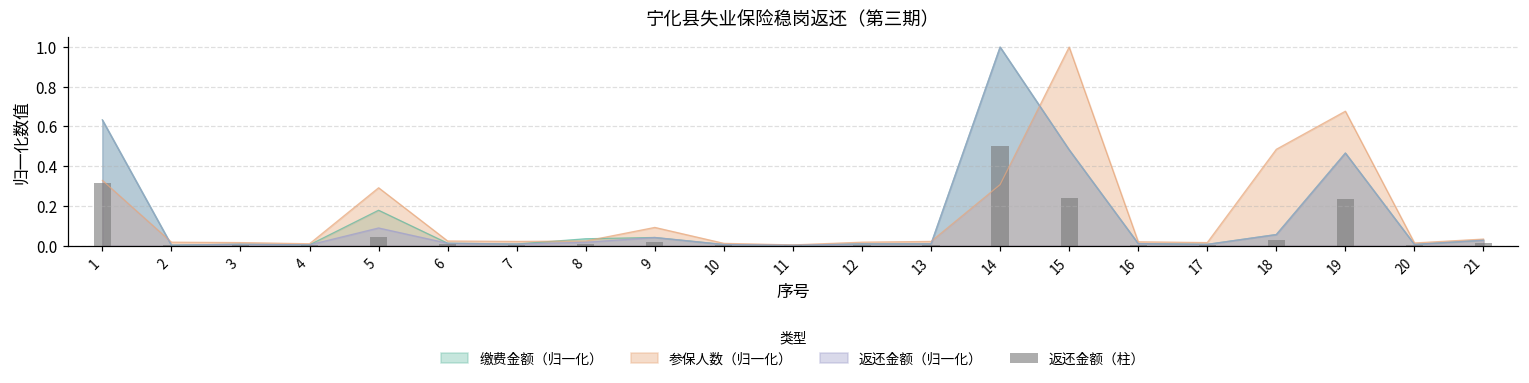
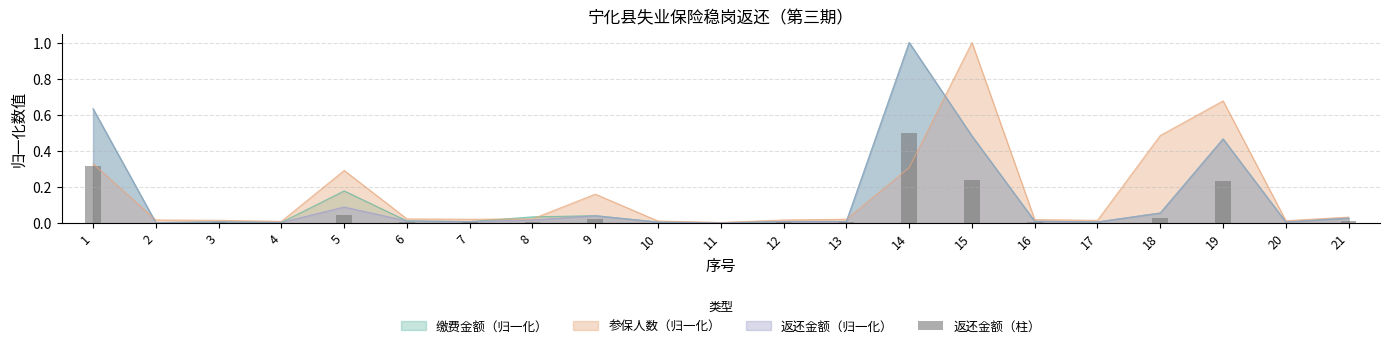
参保人数（归一化）, 9: 0.09 -> 0.16
